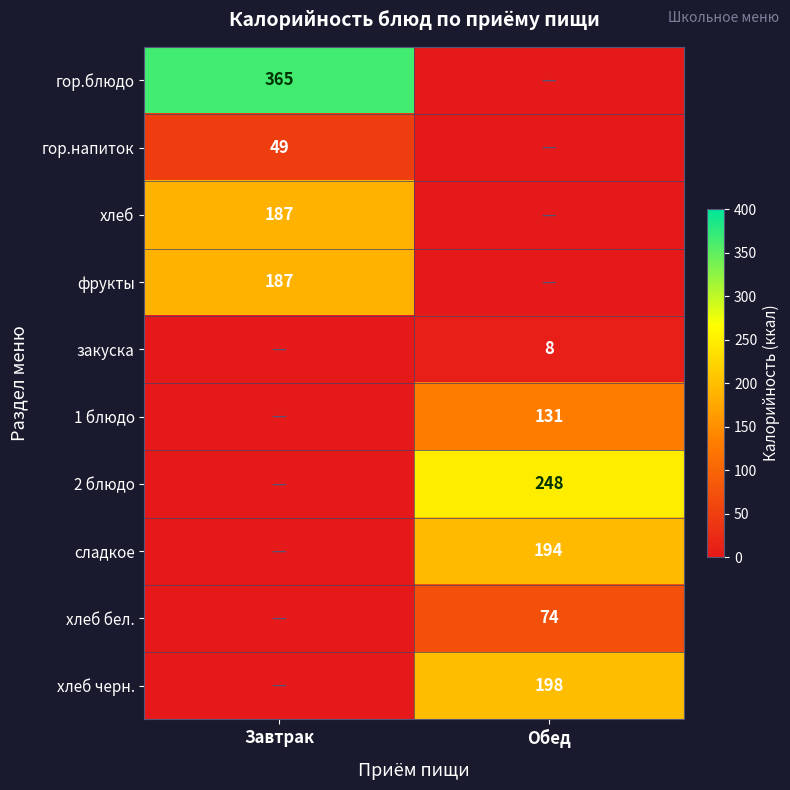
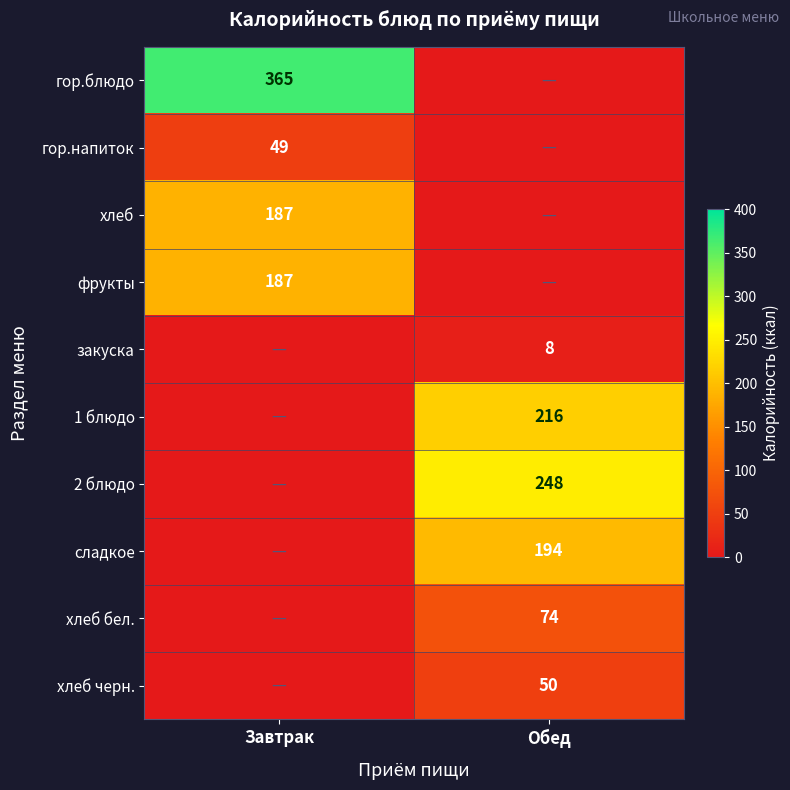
1 блюдо, Обед: 131 -> 216
хлеб черн., Обед: 198 -> 50
